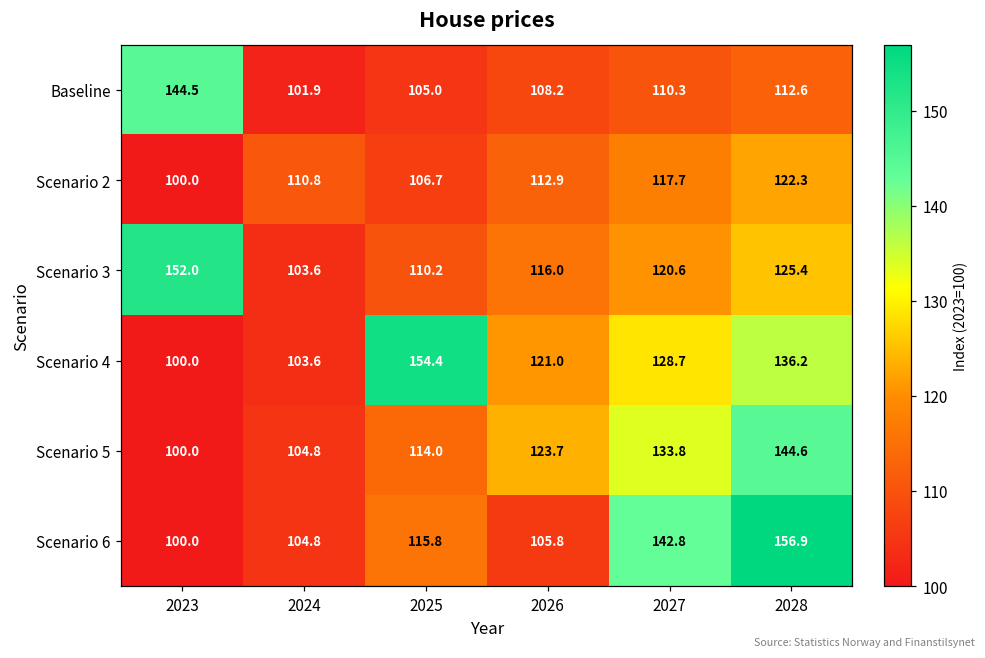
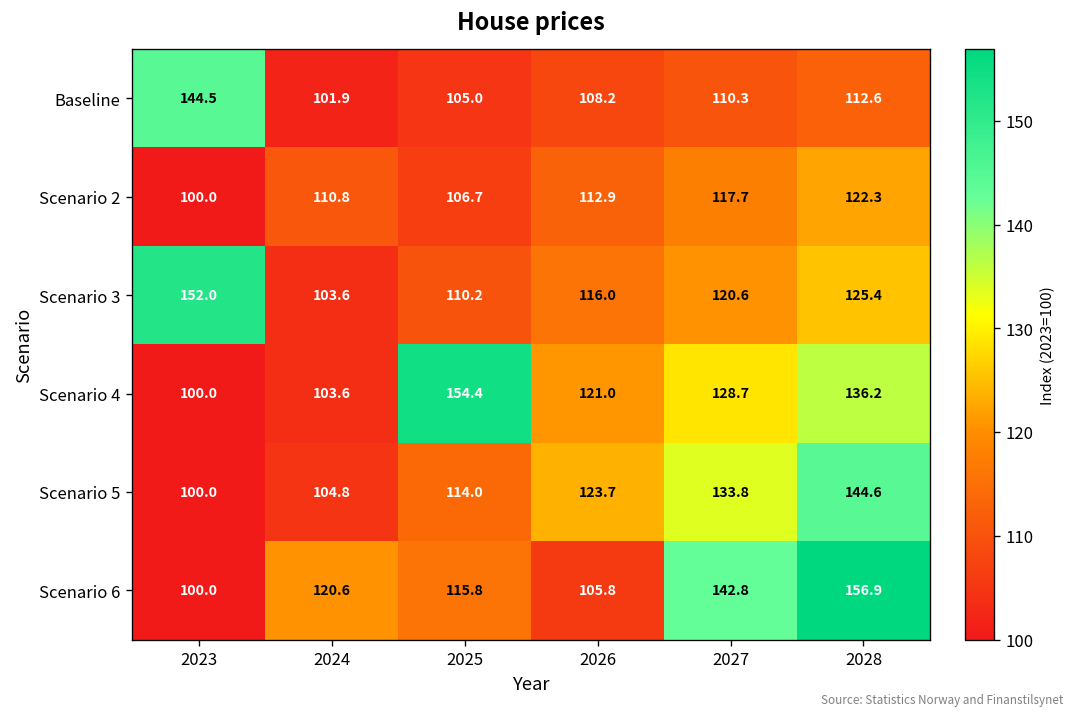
Scenario 6, 2024: 104.8 -> 120.6
